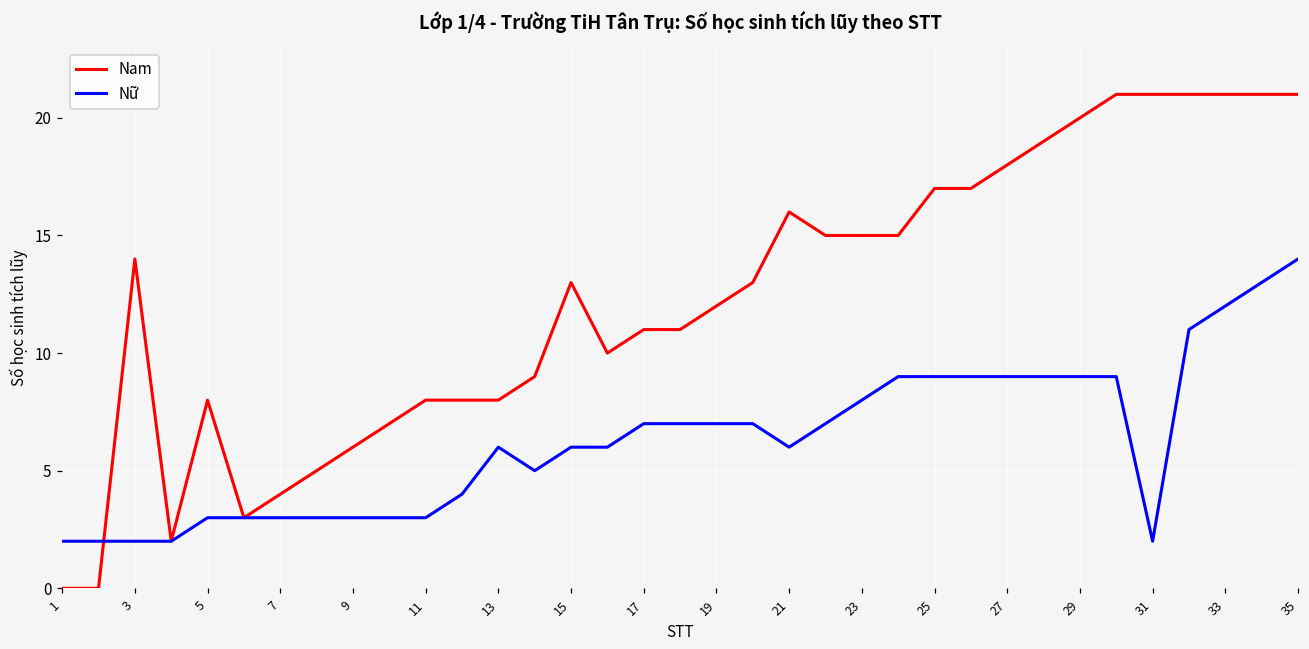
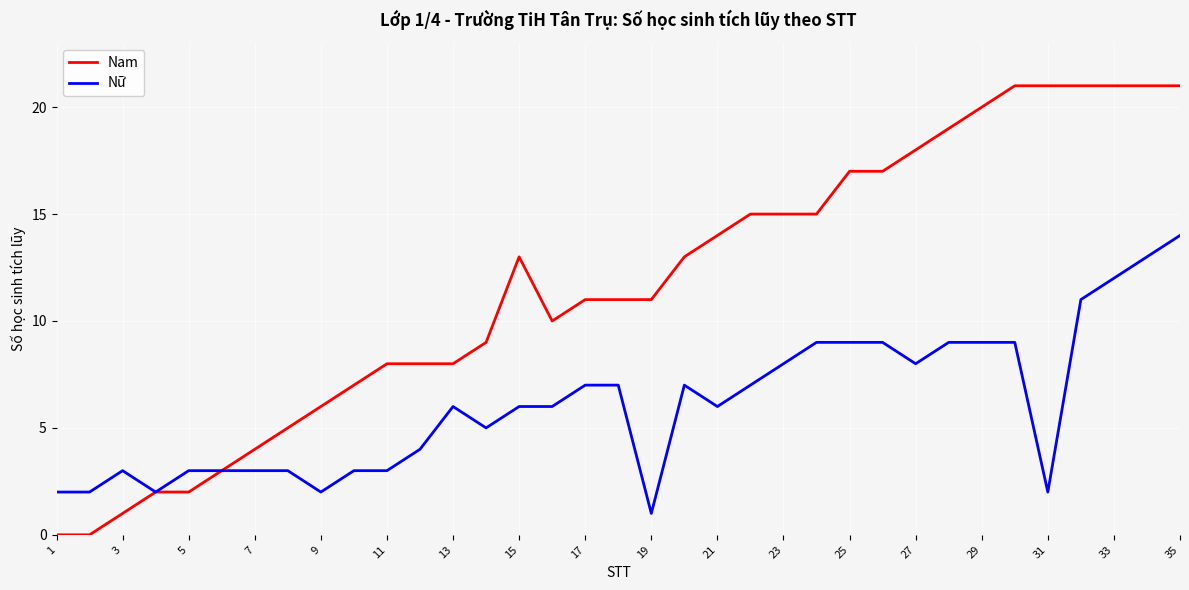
Nam, 3: 14 -> 1
Nữ, 3: 2 -> 3
Nam, 5: 8 -> 2
Nữ, 9: 3 -> 2
Nam, 19: 12 -> 11
Nữ, 19: 7 -> 1
Nam, 21: 16 -> 14
Nữ, 27: 9 -> 8
